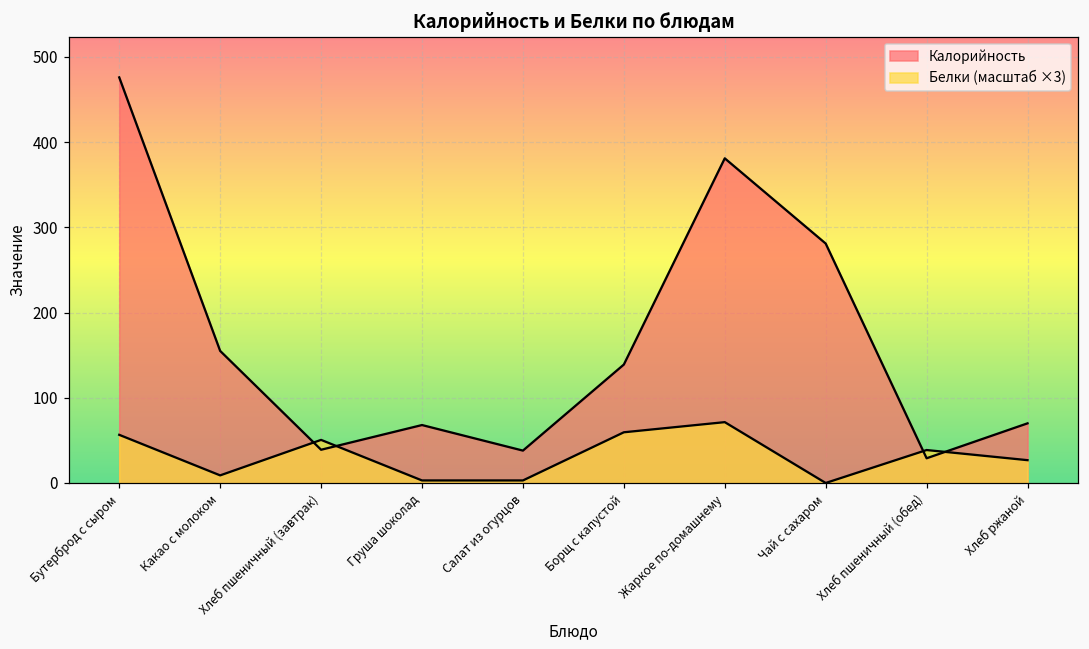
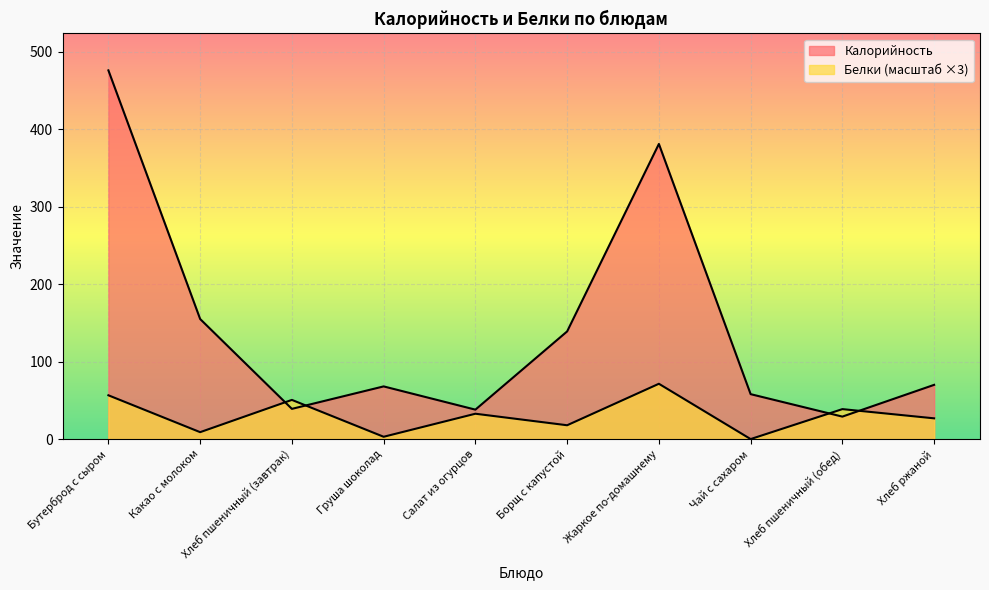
Белки (масштаб ×3), Салат из огурцов: 0 -> 30
Белки (масштаб ×3), Борщ с капустой: 60 -> 20
Калорийность, Чай с сахаром: 280 -> 60
